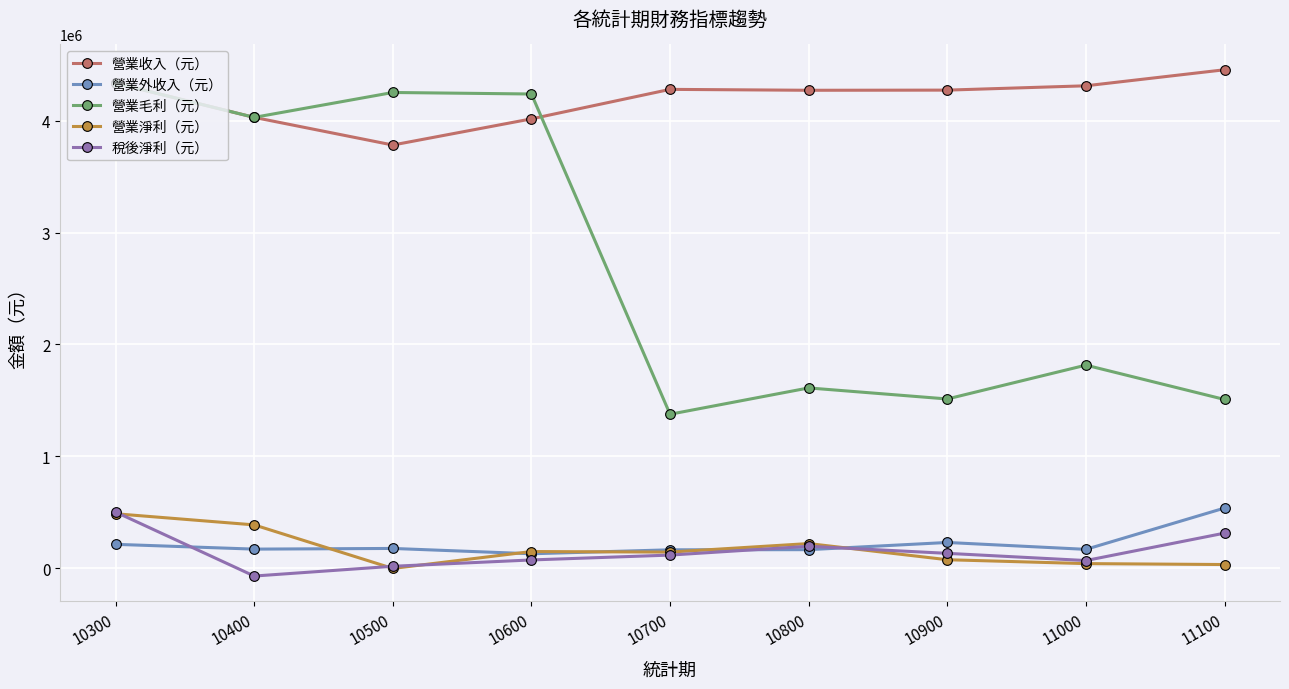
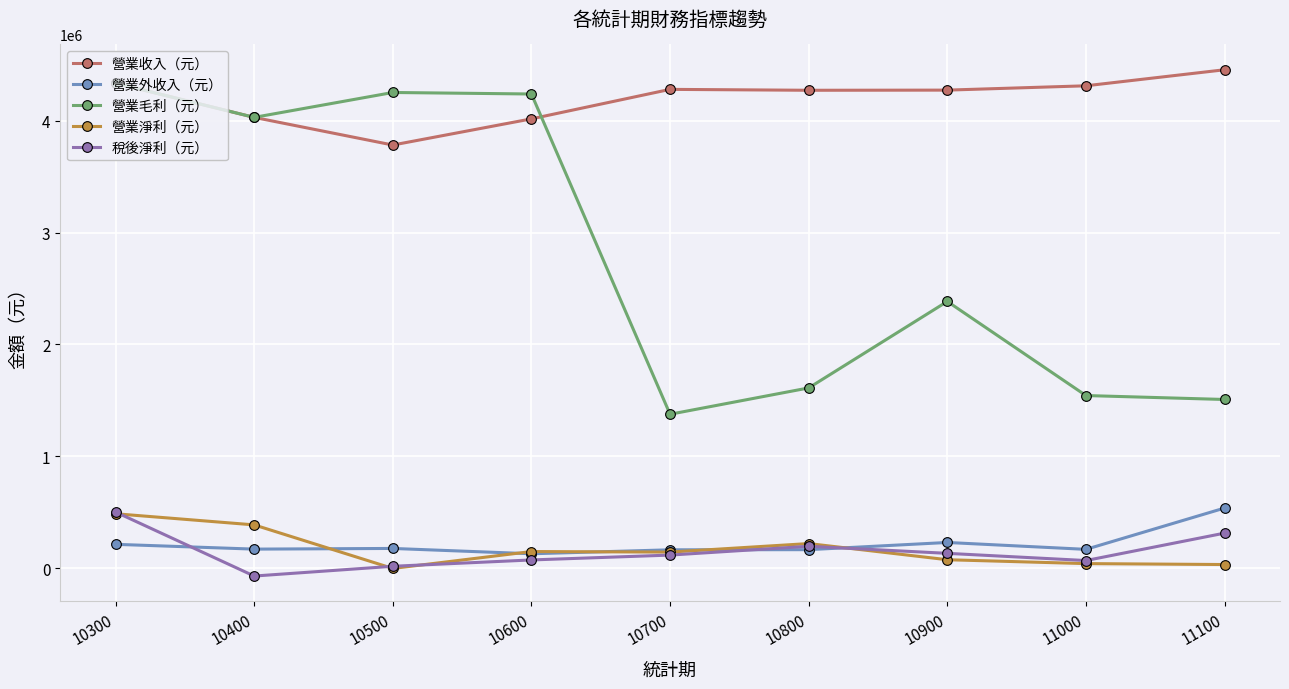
營業毛利（元）, 10900: 1510000 -> 2380000
營業毛利（元）, 11000: 1810000 -> 1540000
